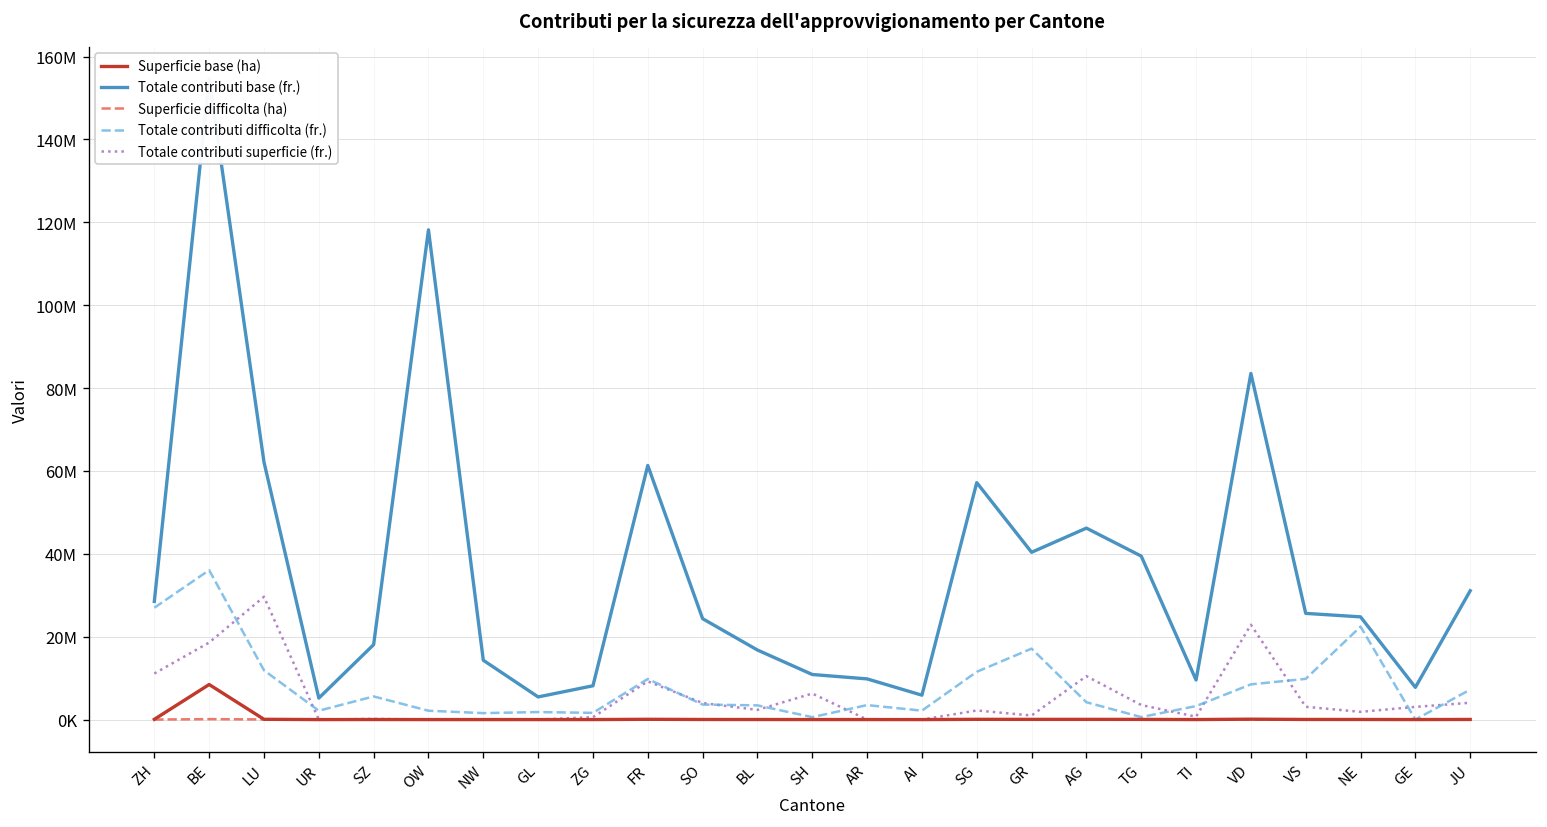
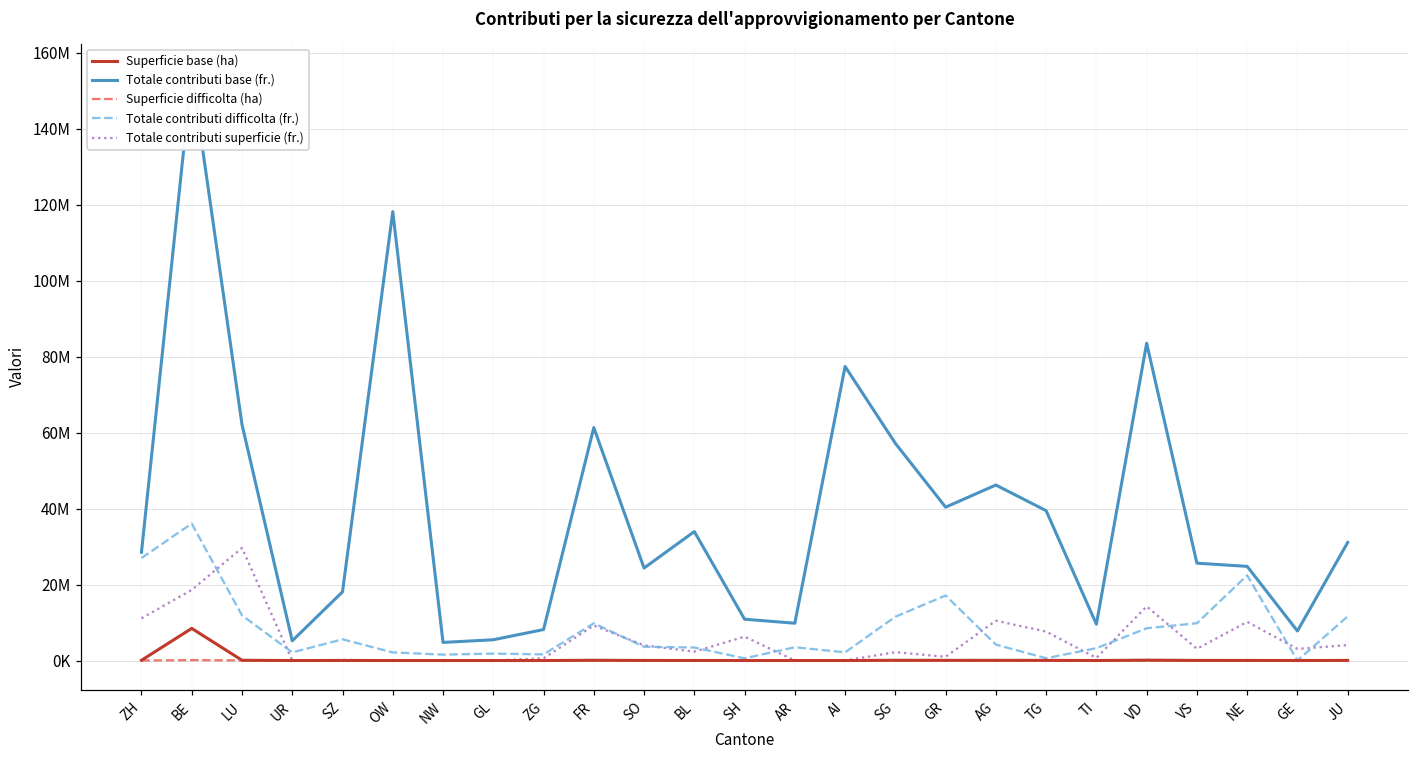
Totale contributi base (fr.), NW: 14000000 -> 5000000
Totale contributi base (fr.), BL: 17000000 -> 34000000
Totale contributi base (fr.), AI: 6000000 -> 77000000
Totale contributi superficie (fr.), TG: 4000000 -> 8000000
Totale contributi superficie (fr.), VD: 23000000 -> 14000000
Totale contributi superficie (fr.), NE: 2000000 -> 10000000
Totale contributi difficolta (fr.), JU: 7000000 -> 12000000
